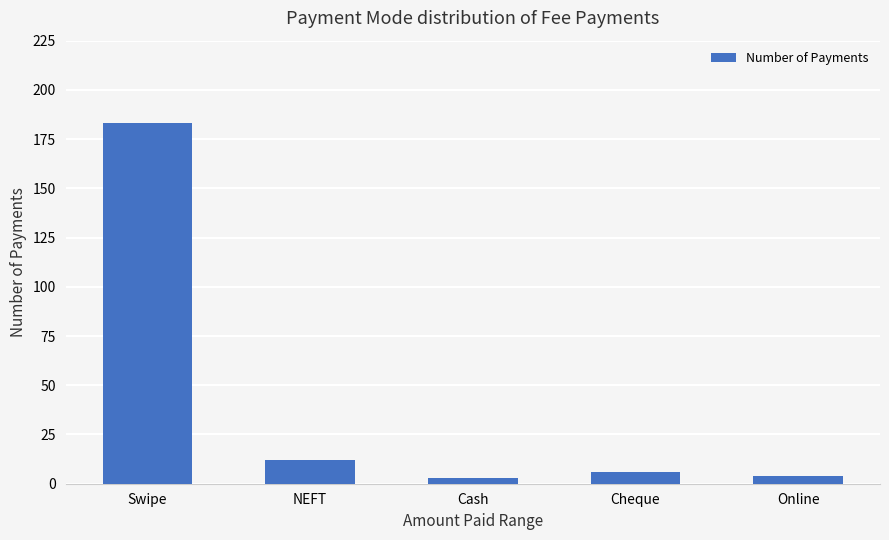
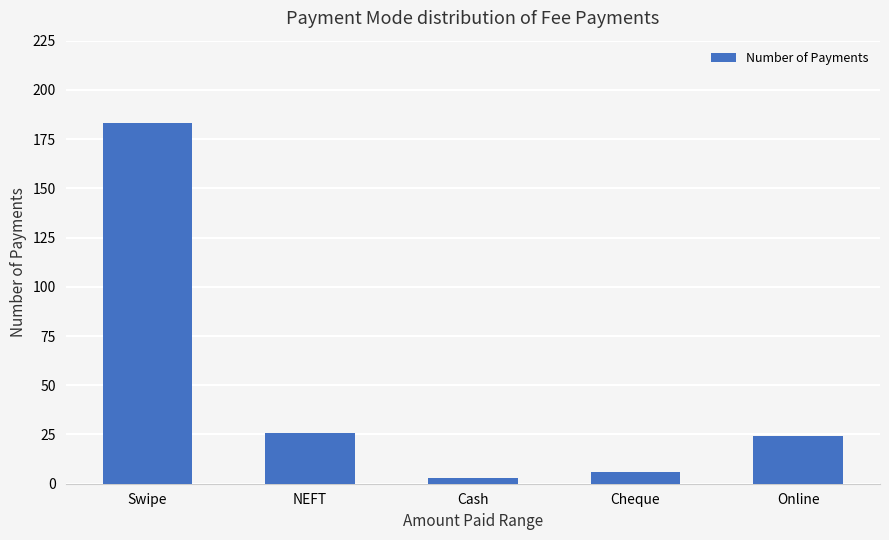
NEFT: 12 -> 26
Online: 4 -> 24
